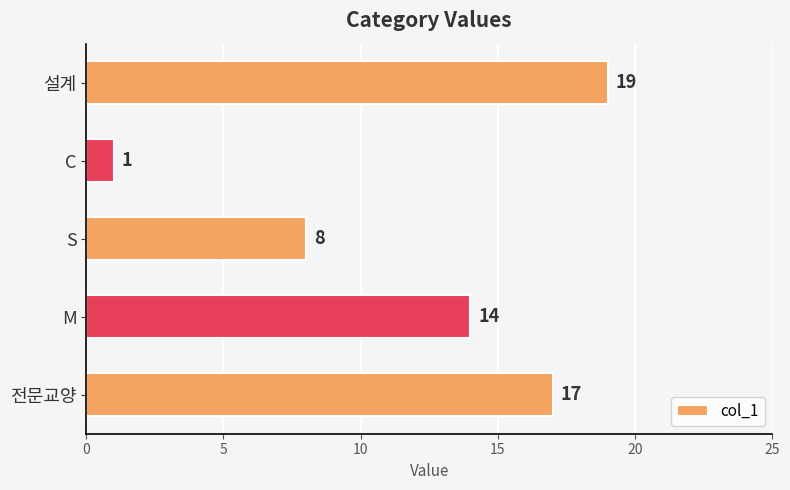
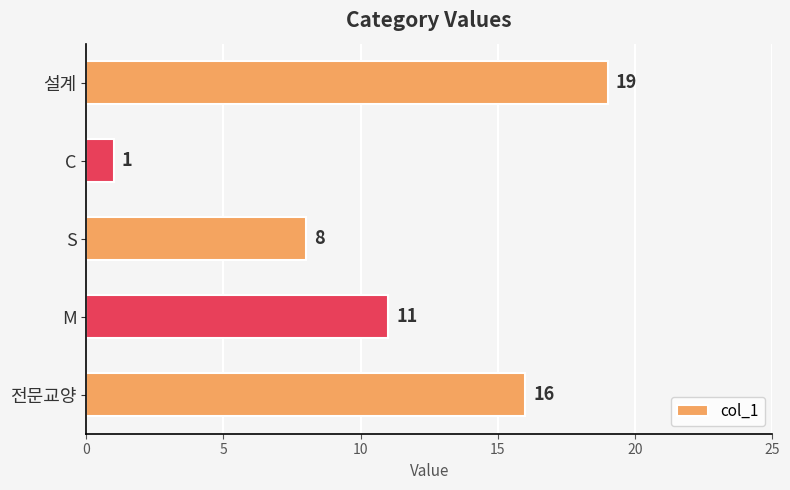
M: 14 -> 11
전문교양: 17 -> 16
